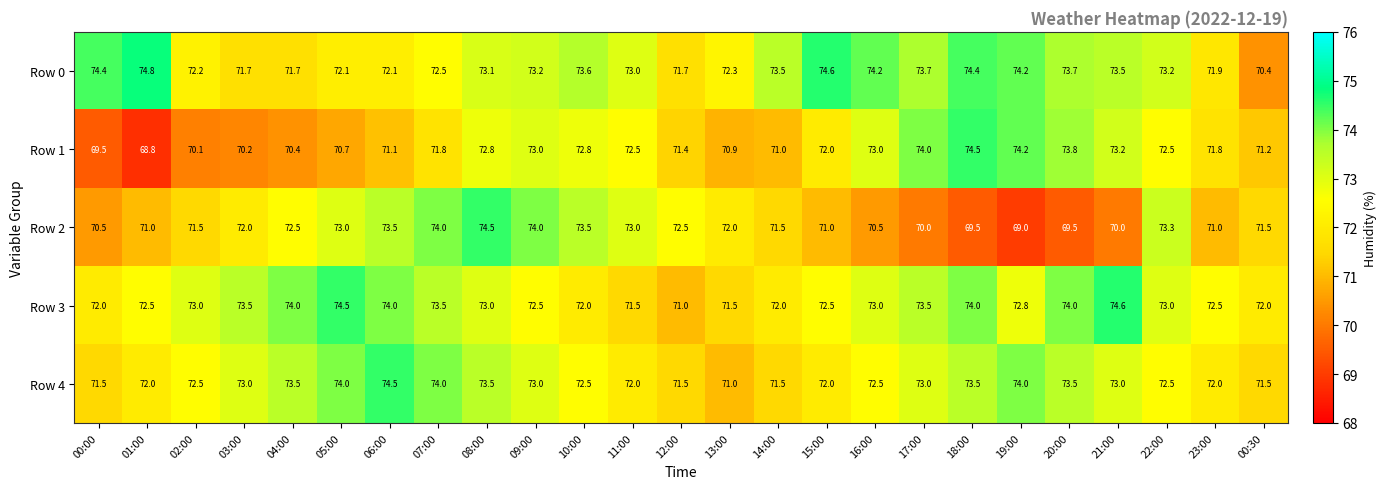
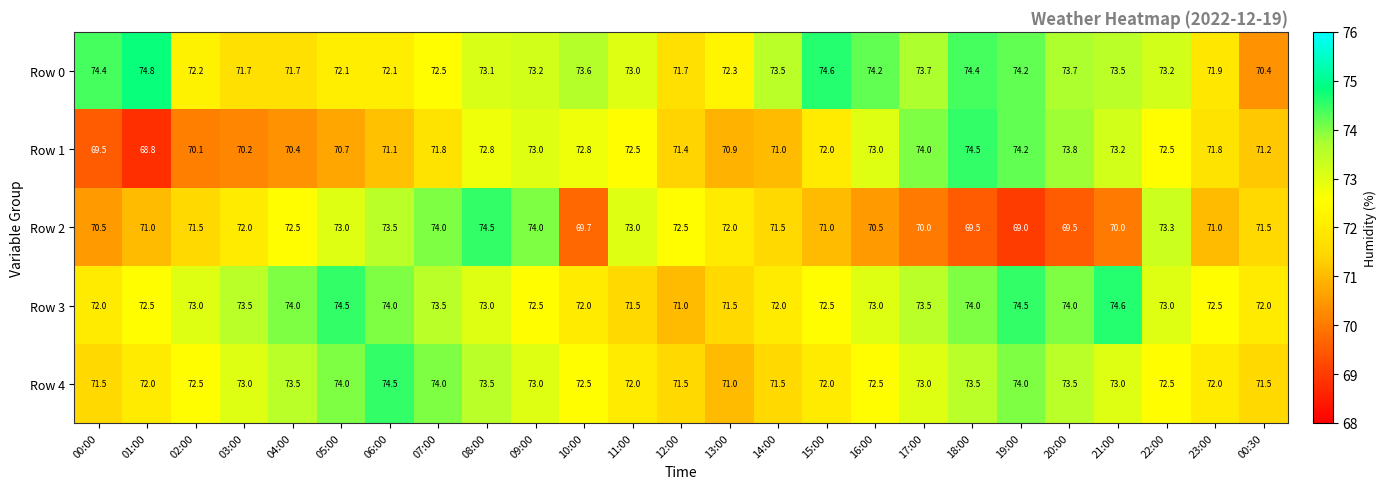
Row 2, 10:00: 73.5 -> 69.7
Row 3, 19:00: 72.8 -> 74.5
